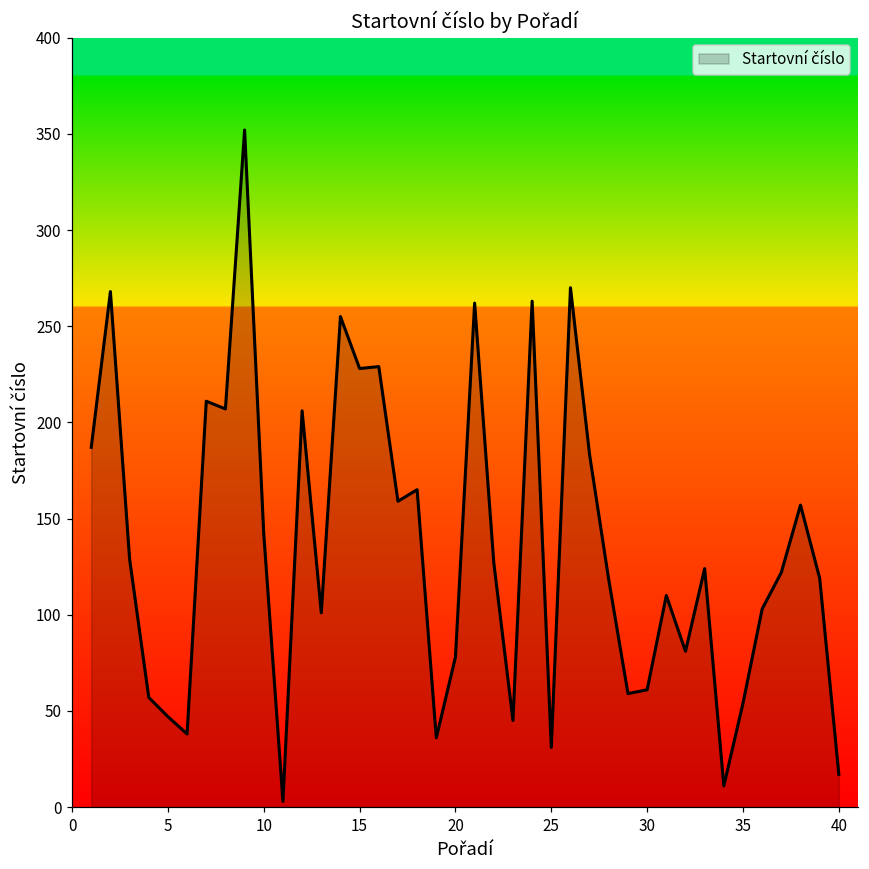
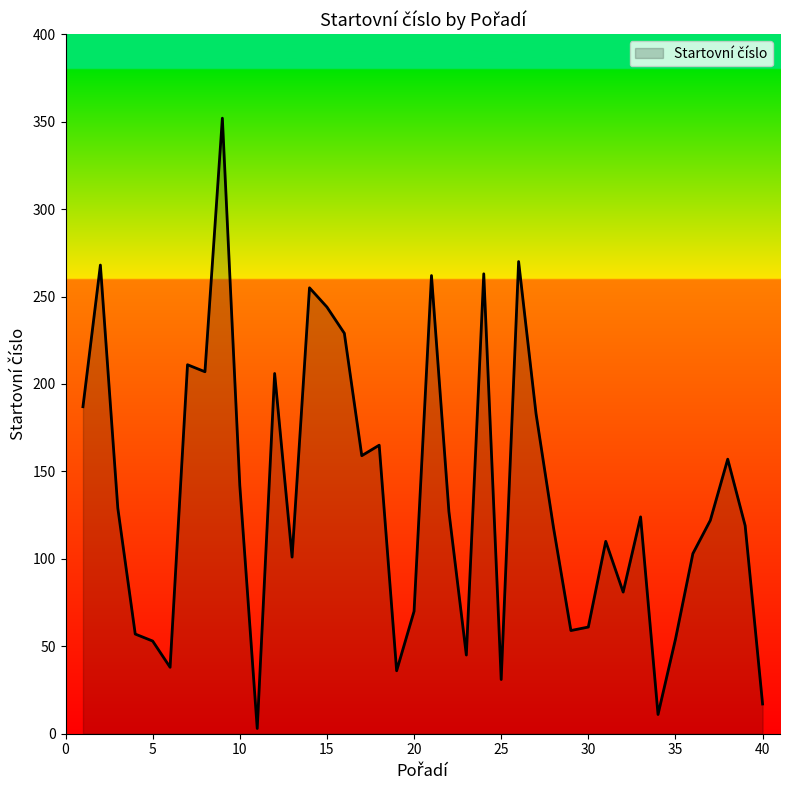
5: 47 -> 53
15: 228 -> 244
20: 78 -> 70
